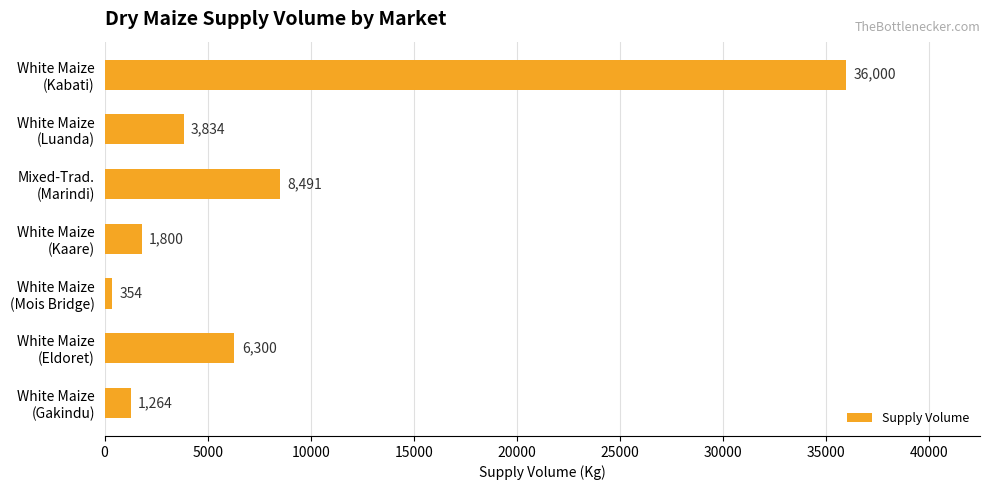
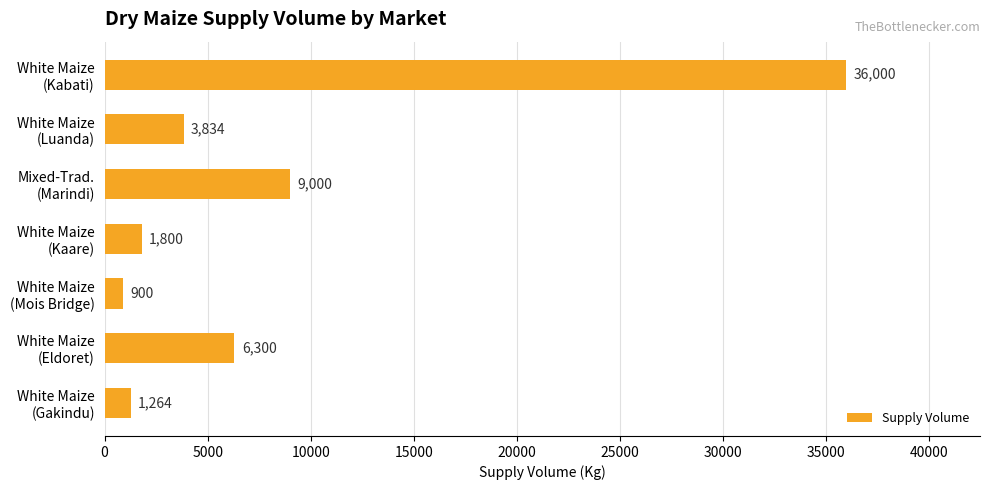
Mixed-Trad. (Marindi): 8,491 -> 9,000
White Maize (Mois Bridge): 354 -> 900
